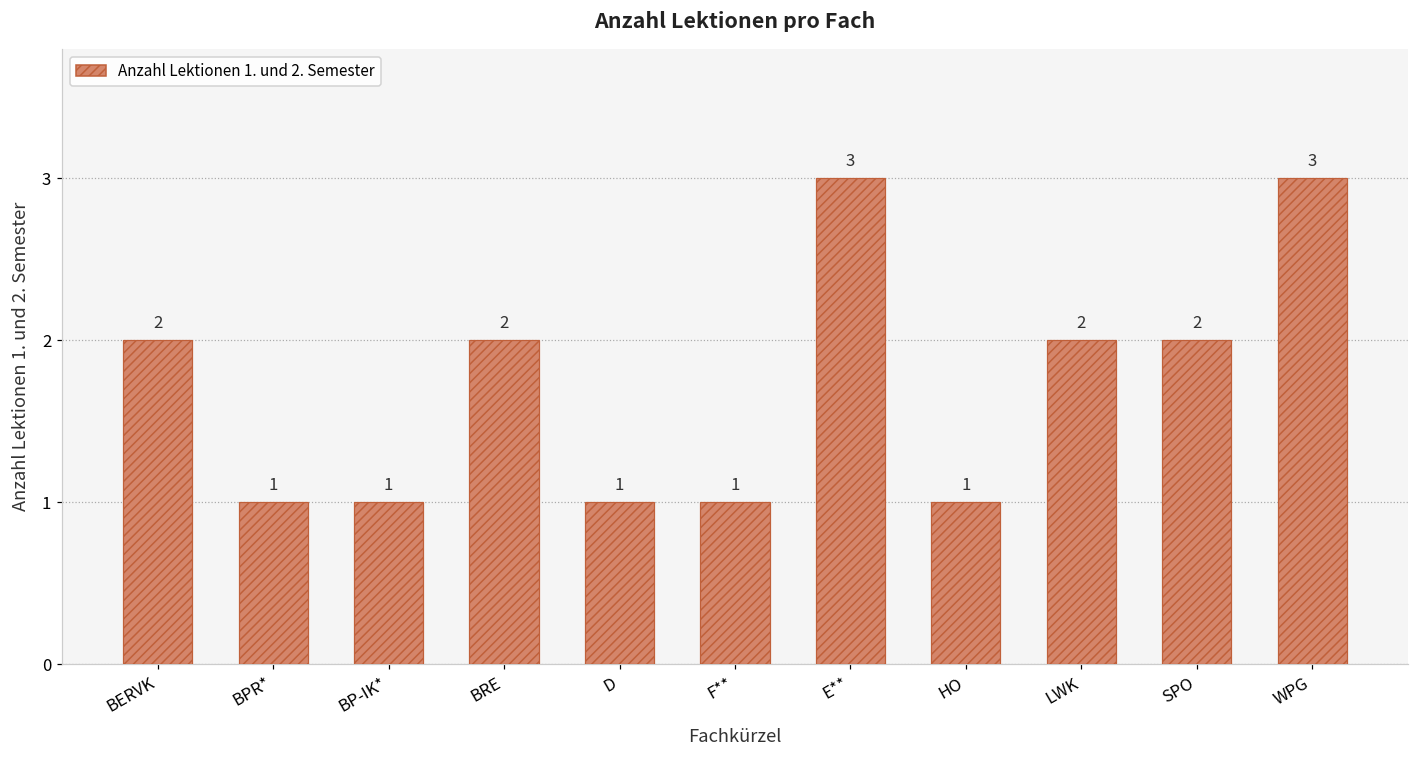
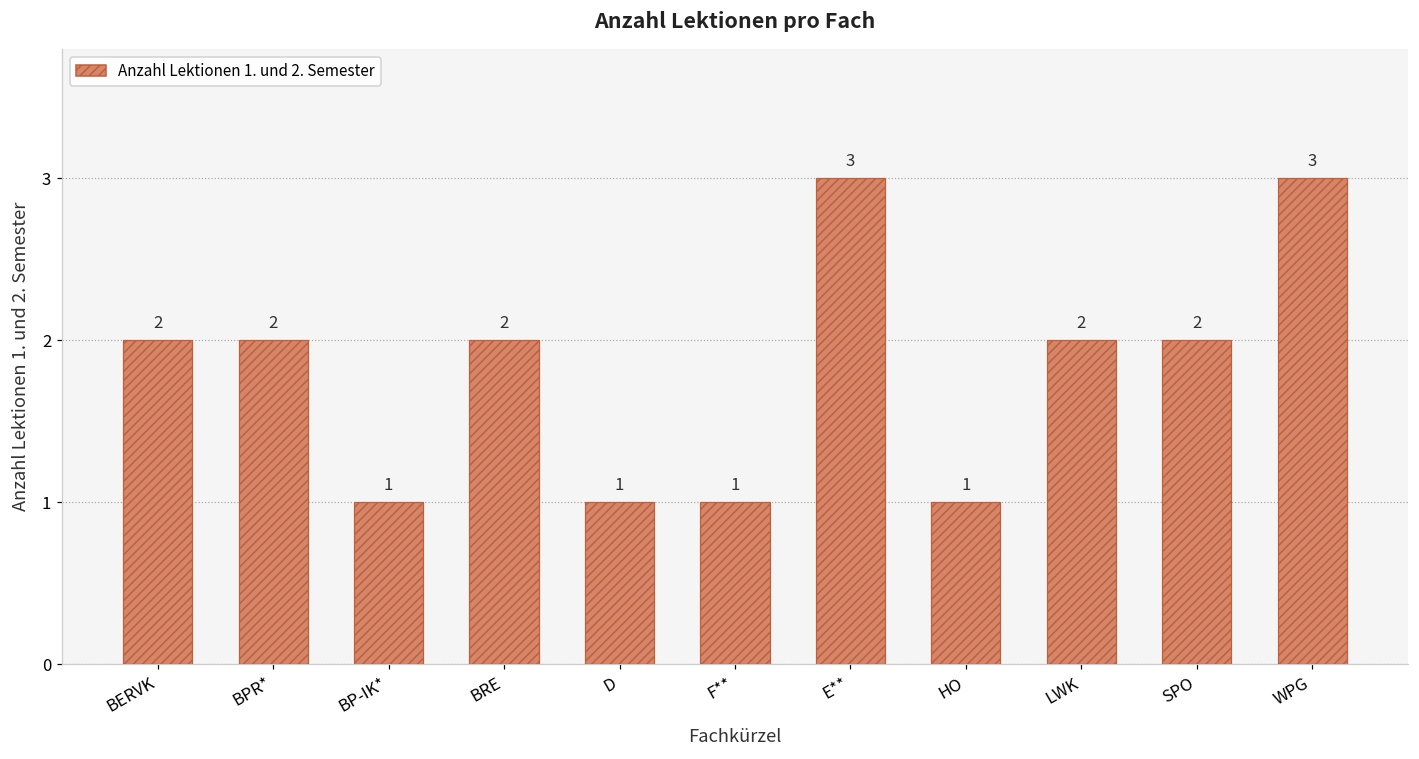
BPR*: 1 -> 2
